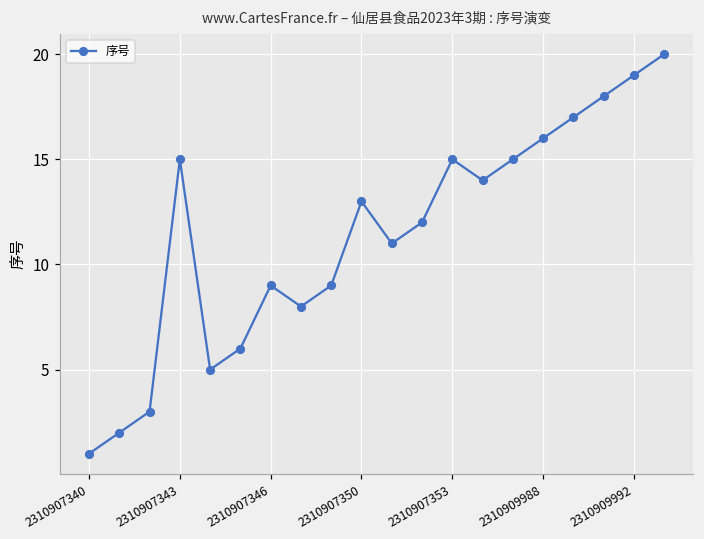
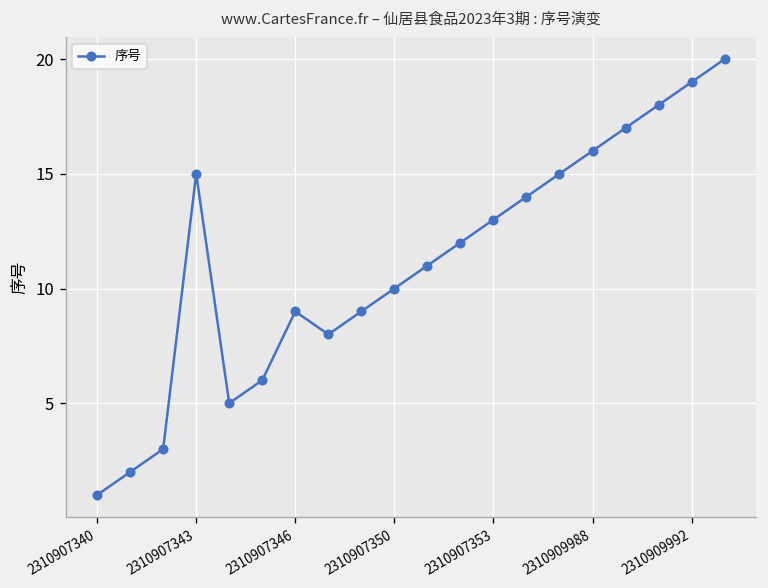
2310907350: 13 -> 10
2310907353: 15 -> 13
